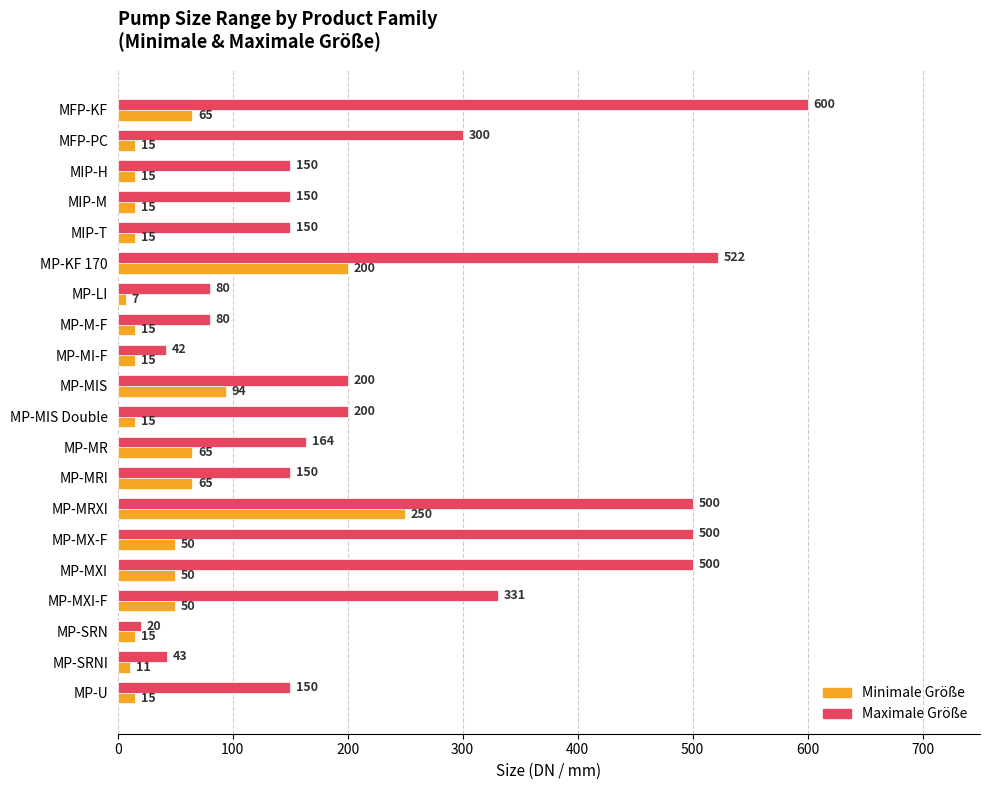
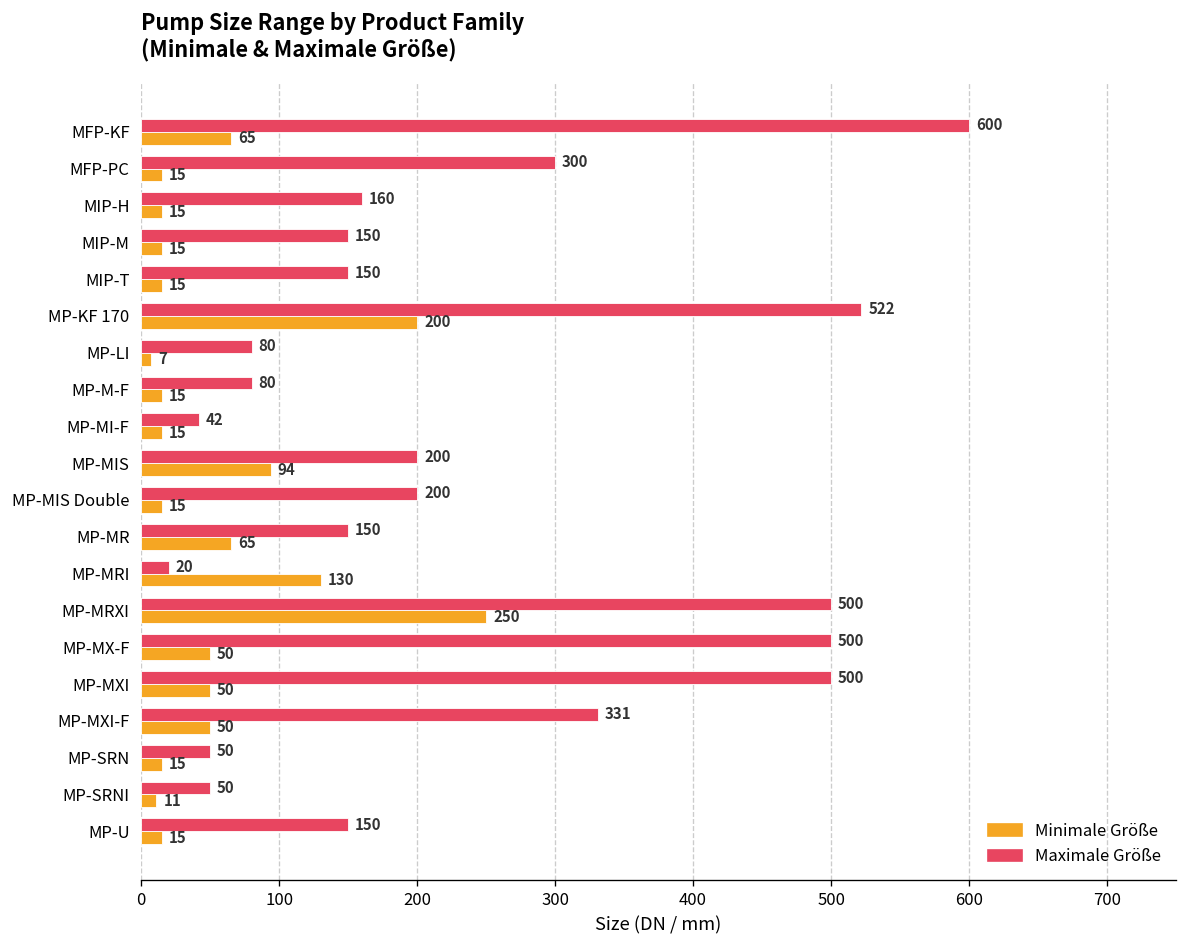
Maximale Größe, MIP-H: 150 -> 160
Maximale Größe, MP-MR: 164 -> 150
Maximale Größe, MP-MRI: 150 -> 20
Minimale Größe, MP-MRI: 65 -> 130
Maximale Größe, MP-SRN: 20 -> 50
Maximale Größe, MP-SRNI: 43 -> 50
